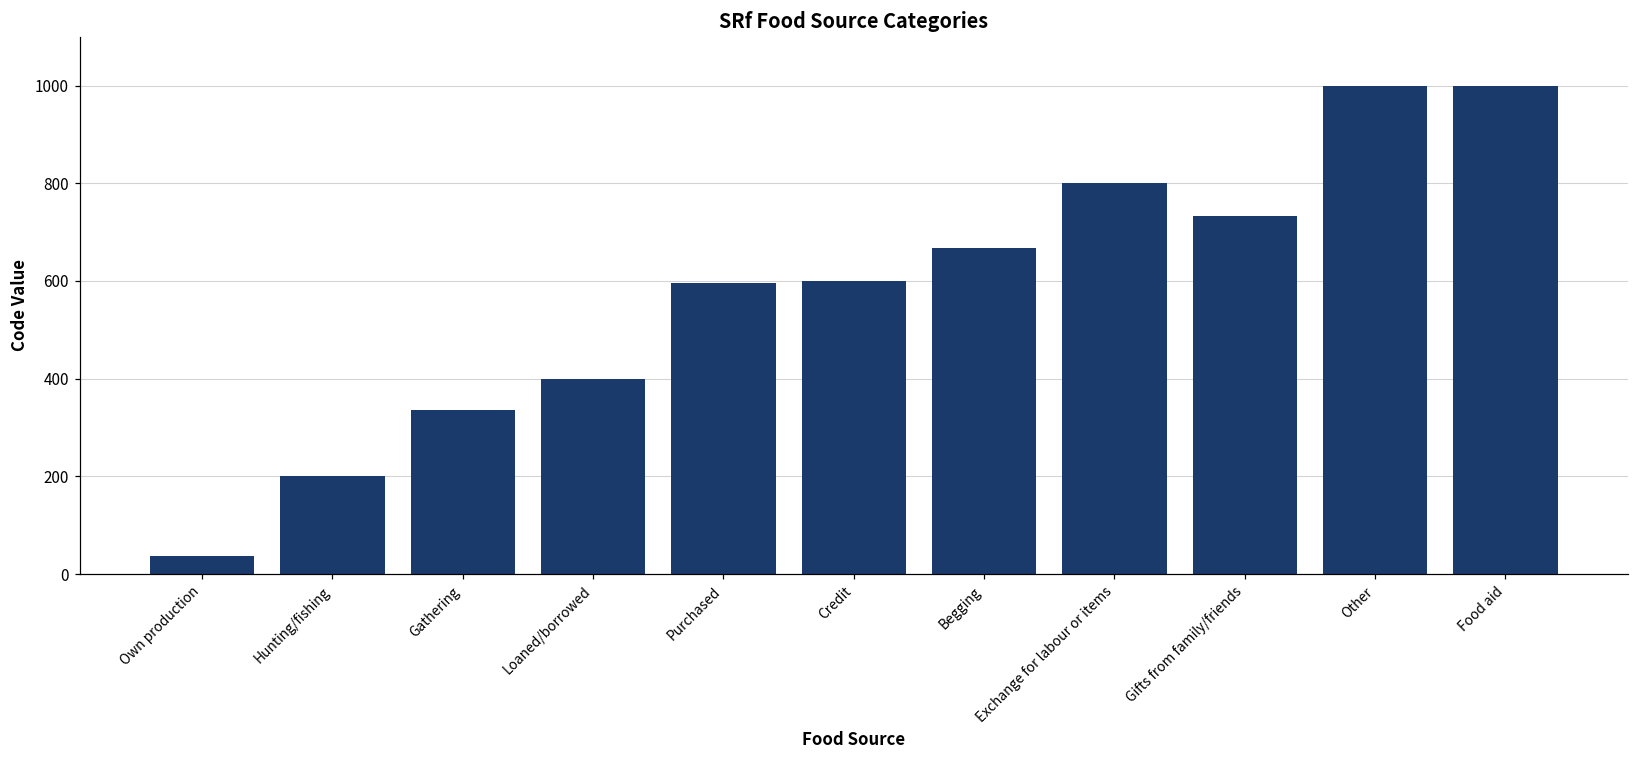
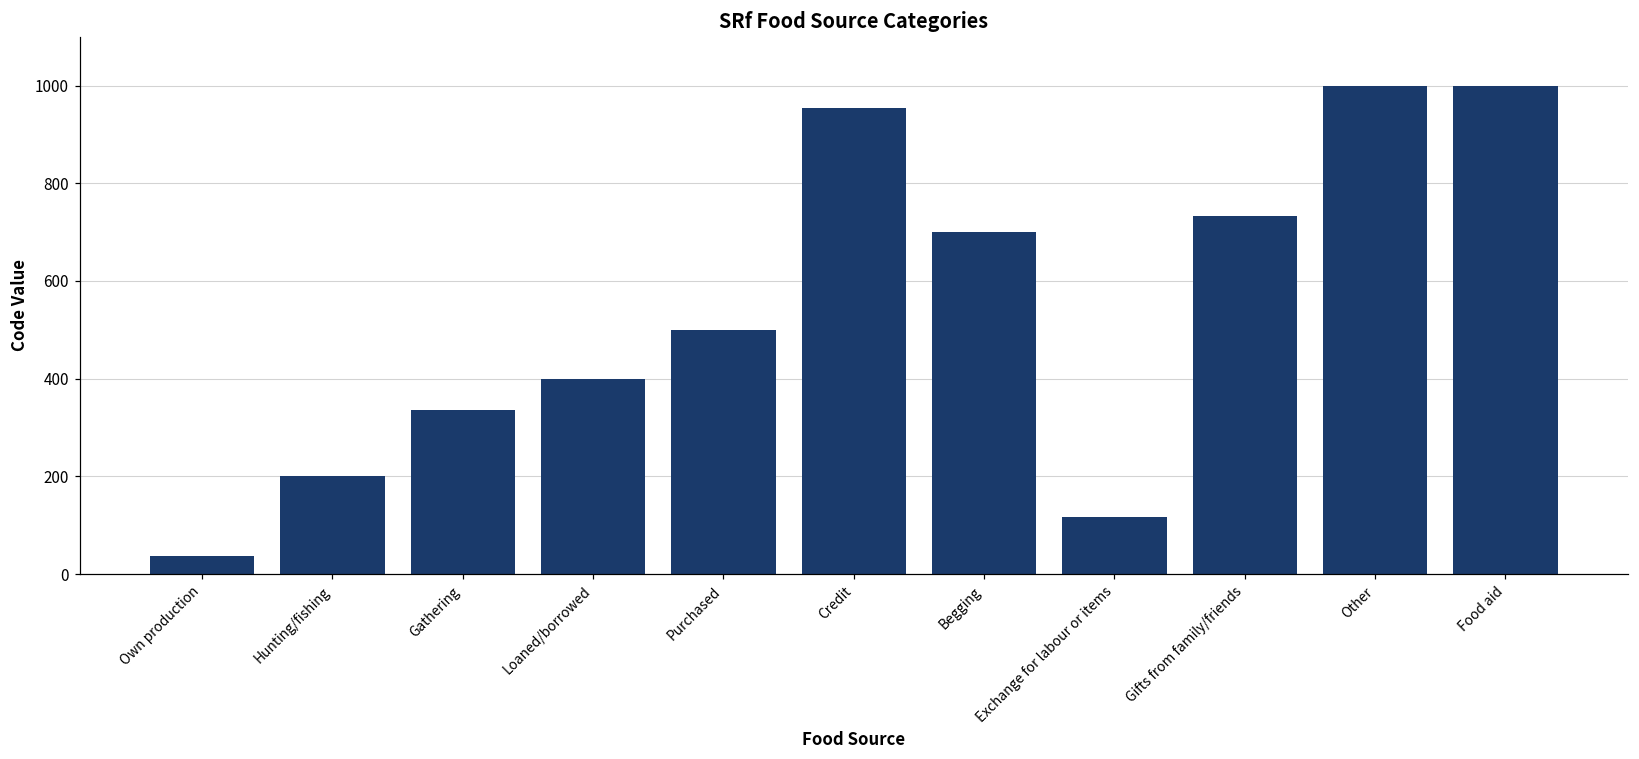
Purchased: 600 -> 500
Credit: 600 -> 950
Begging: 670 -> 700
Exchange for labour or items: 800 -> 120
